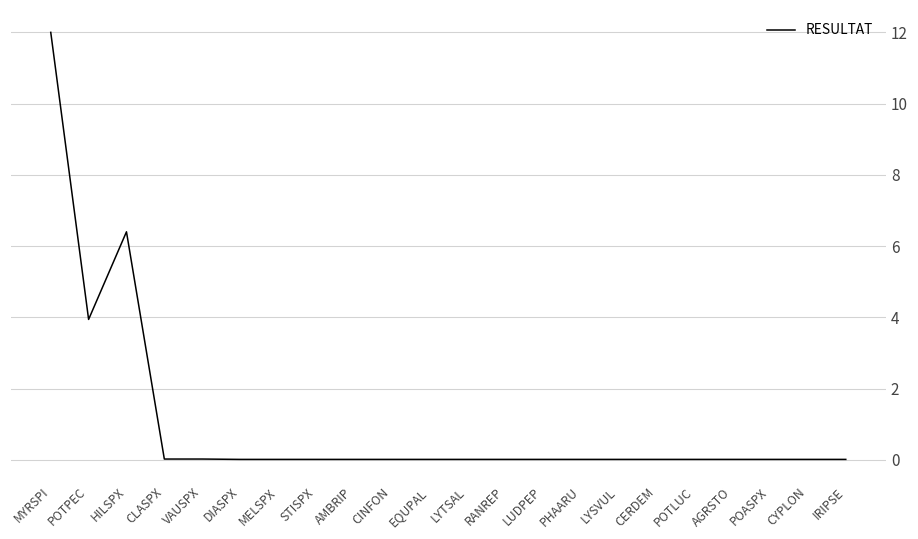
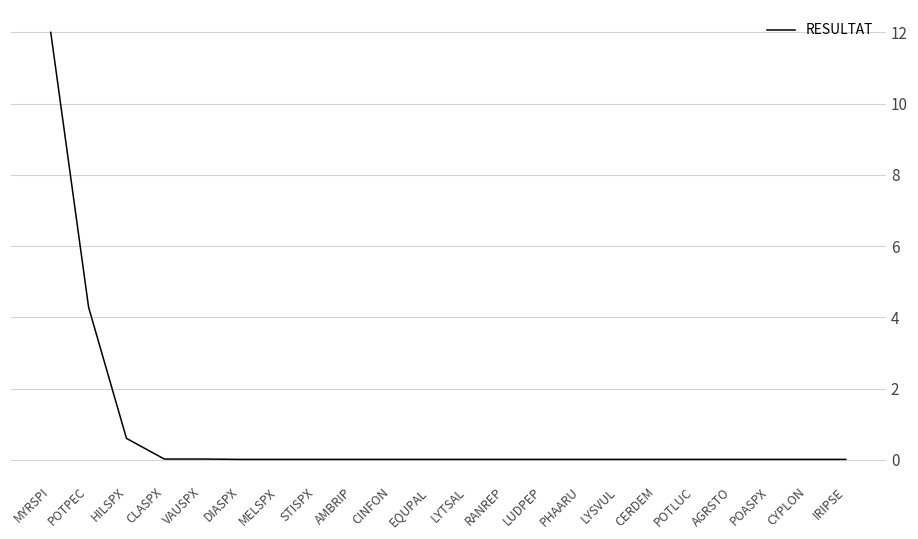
POTPEC: 3.9 -> 4.3
HILSPX: 6.4 -> 0.6
